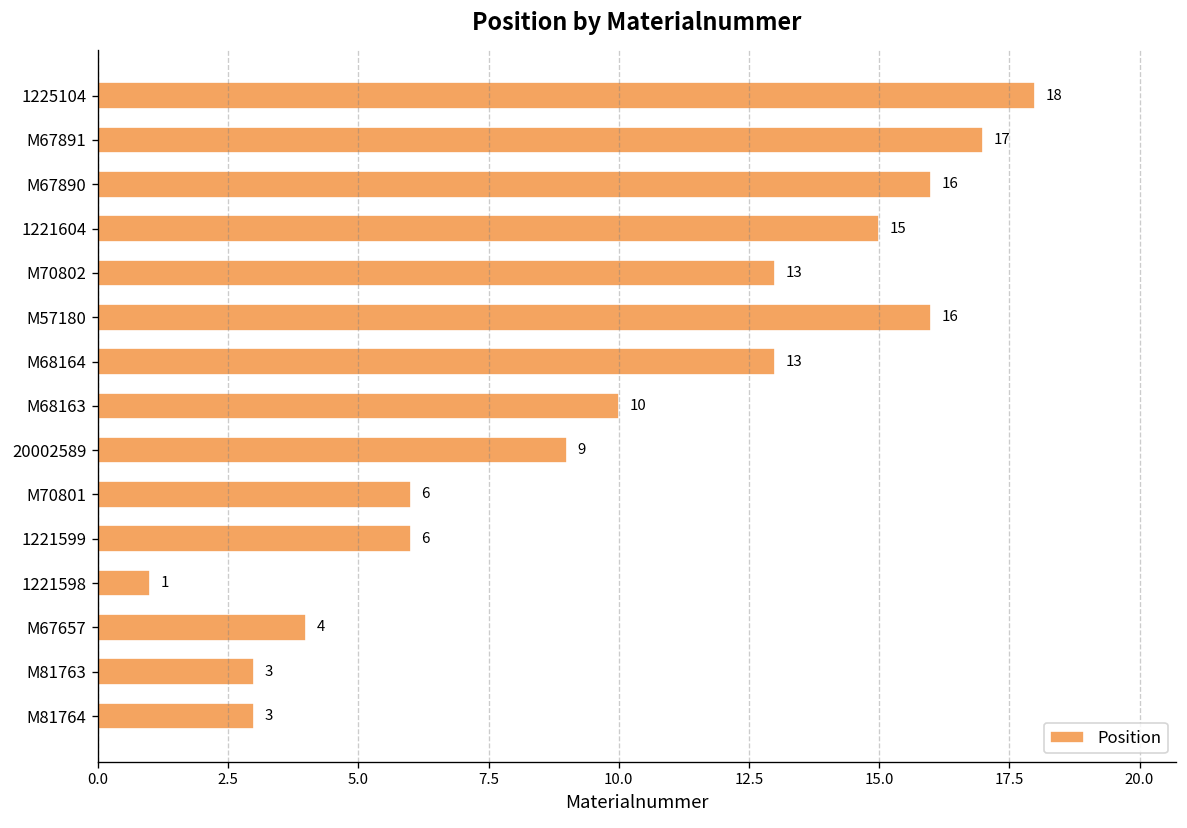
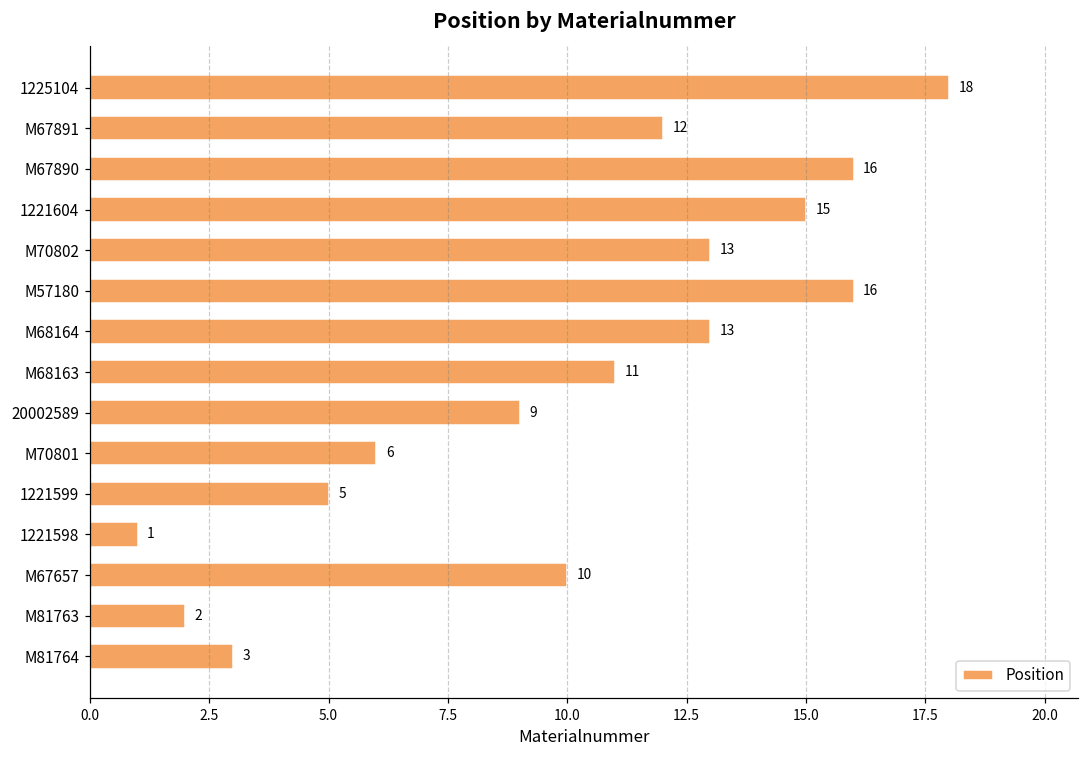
M67891: 17 -> 12
M68163: 10 -> 11
1221599: 6 -> 5
M67657: 4 -> 10
M81763: 3 -> 2
